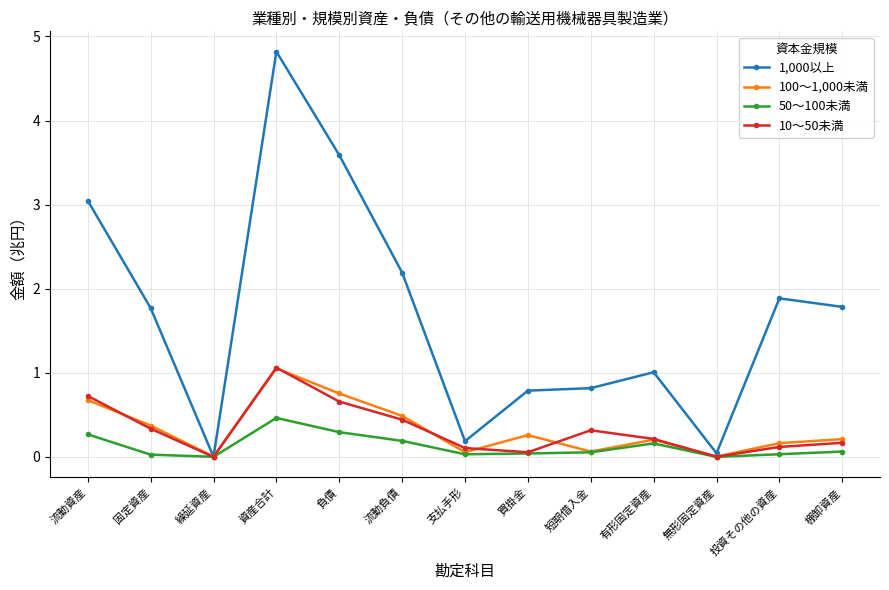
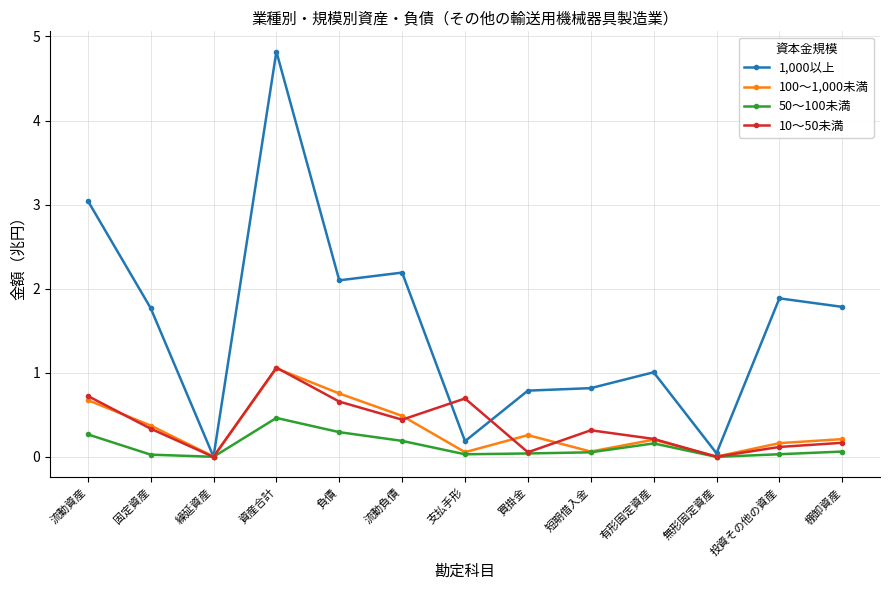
1,000以上, 負債: 3.6 -> 2.1
10～50未満, 支払手形: 0.1 -> 0.7
